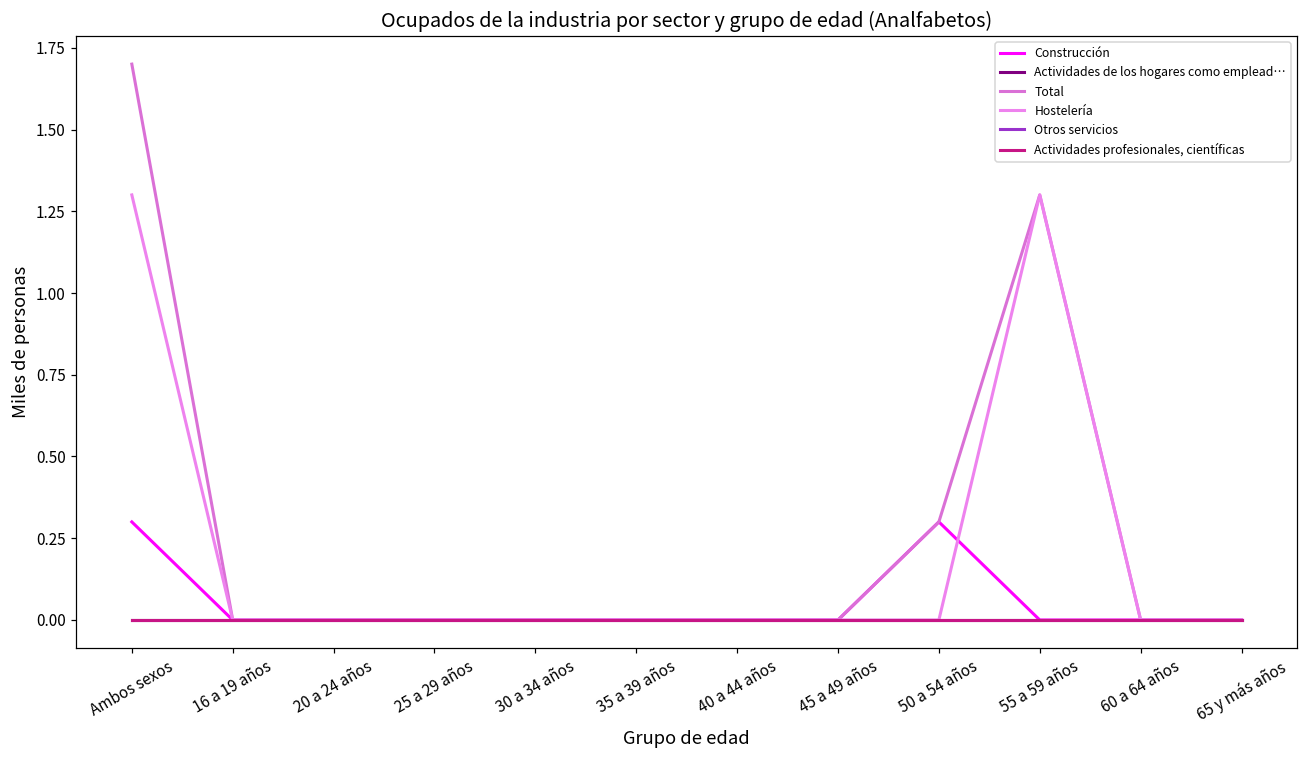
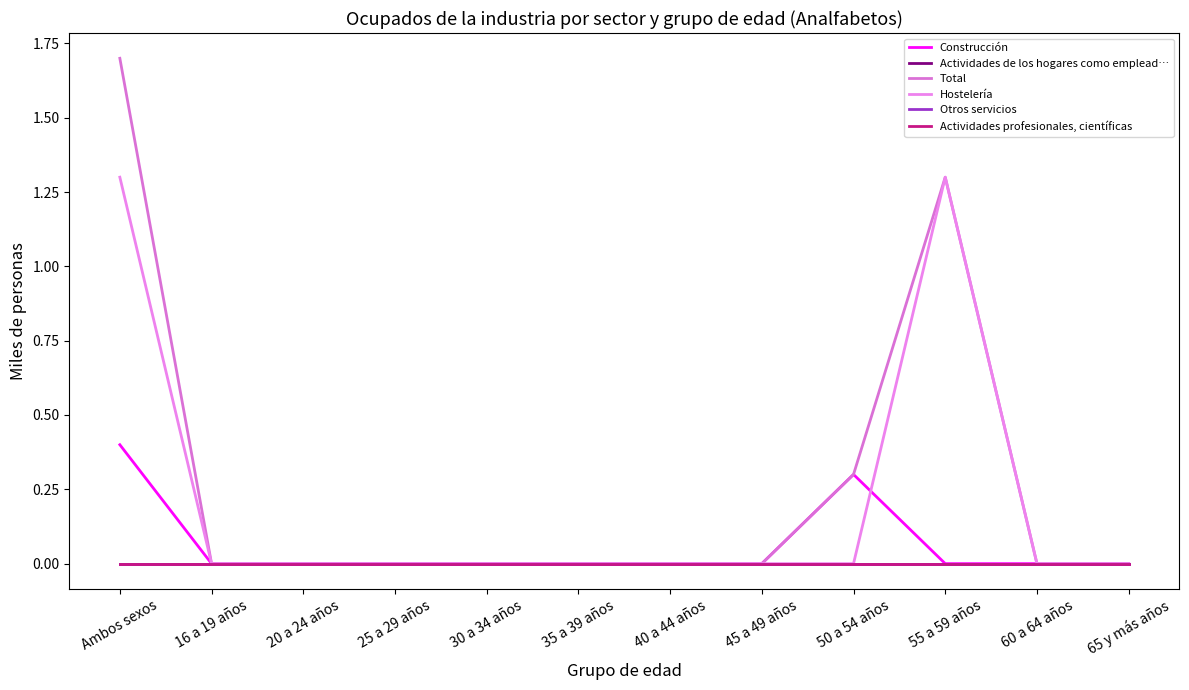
Construcción, Ambos sexos: 0.3 -> 0.4
